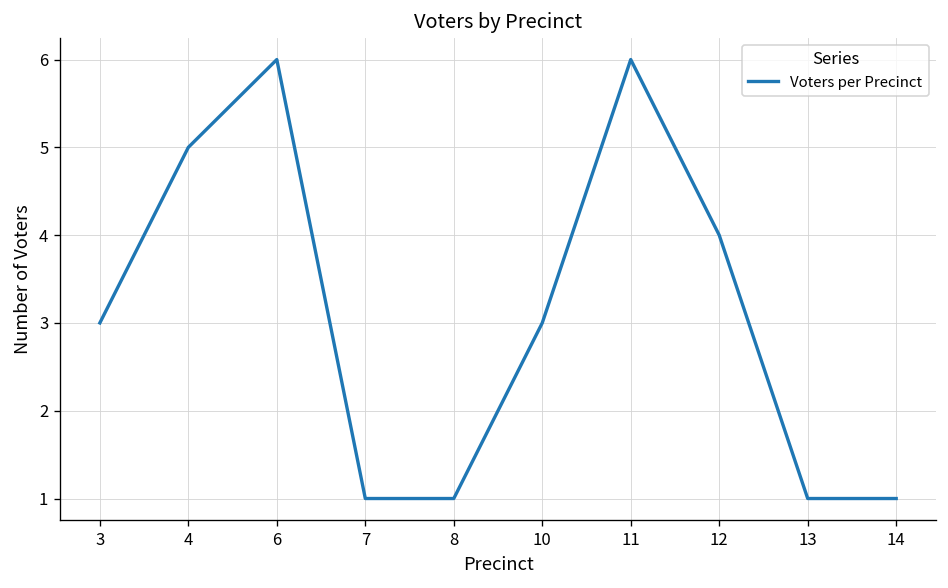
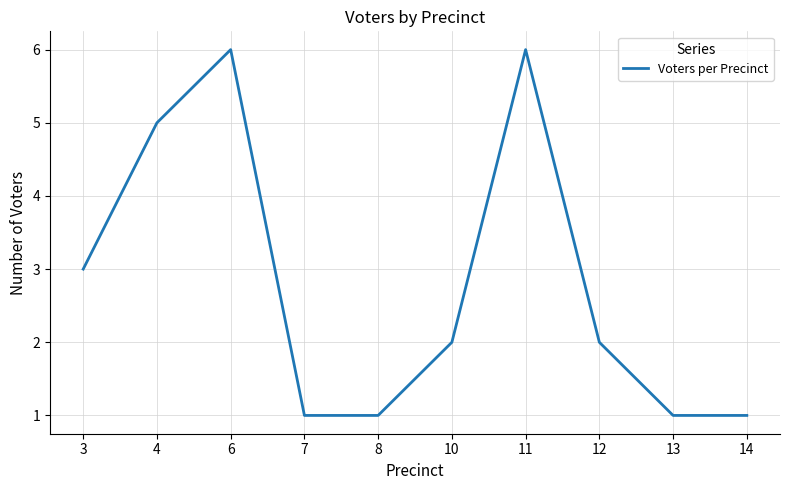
10: 3 -> 2
12: 4 -> 2
